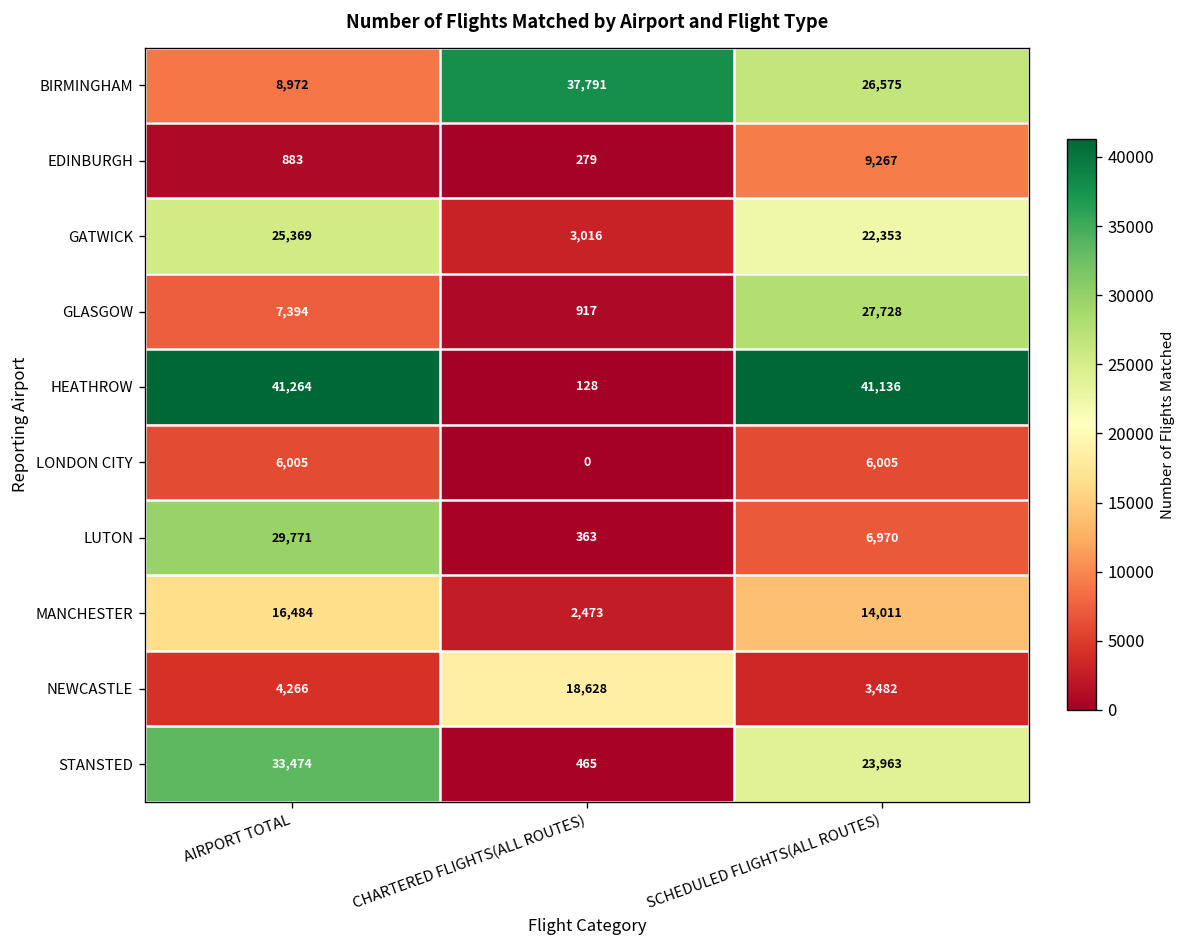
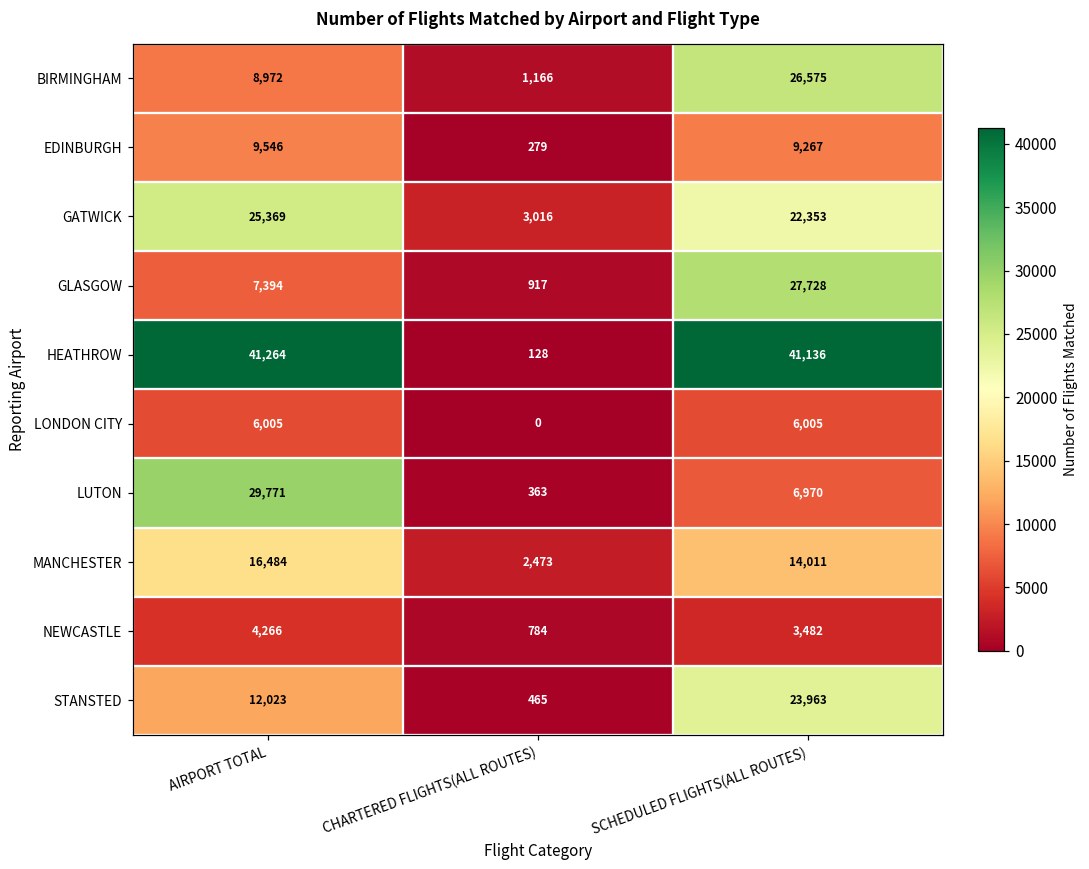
BIRMINGHAM, CHARTERED FLIGHTS(ALL ROUTES): 37,791 -> 1,166
EDINBURGH, AIRPORT TOTAL: 883 -> 9,546
NEWCASTLE, CHARTERED FLIGHTS(ALL ROUTES): 18,628 -> 784
STANSTED, AIRPORT TOTAL: 33,474 -> 12,023
